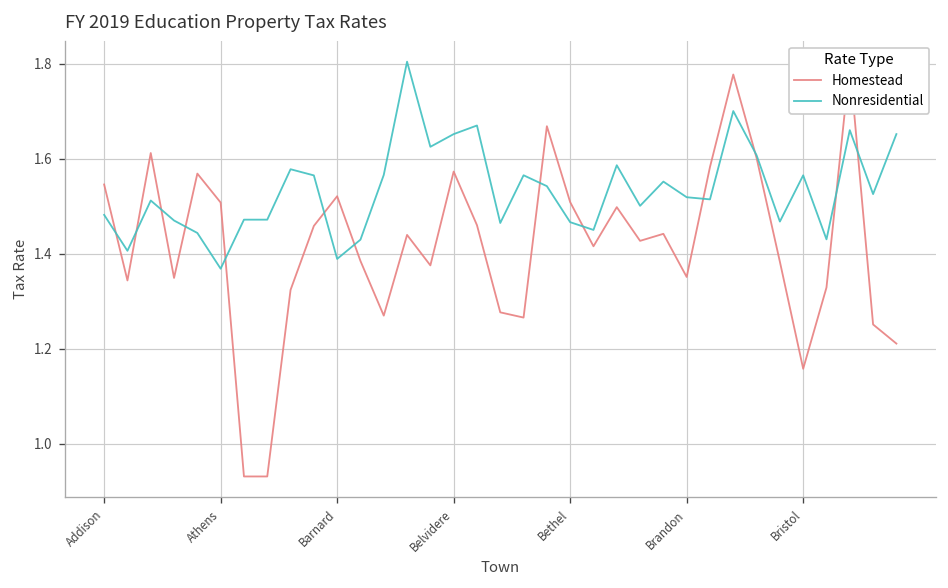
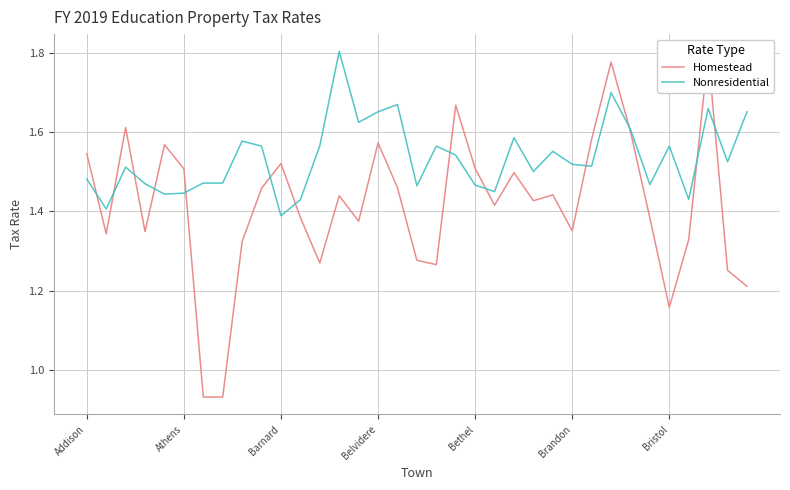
Nonresidential, Athens: 1.37 -> 1.45
